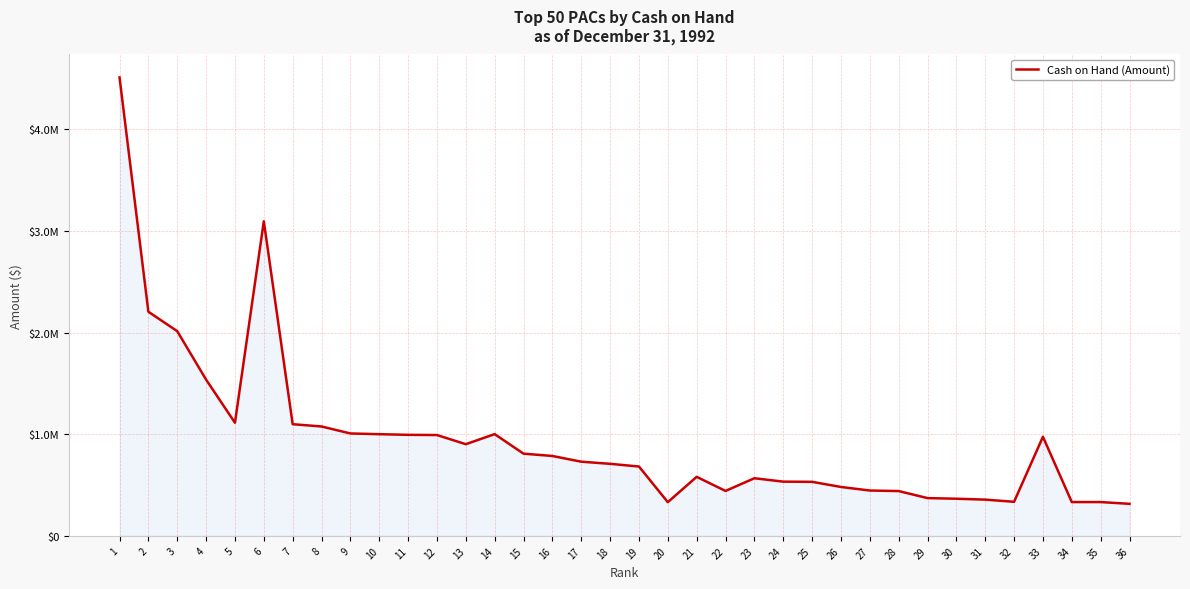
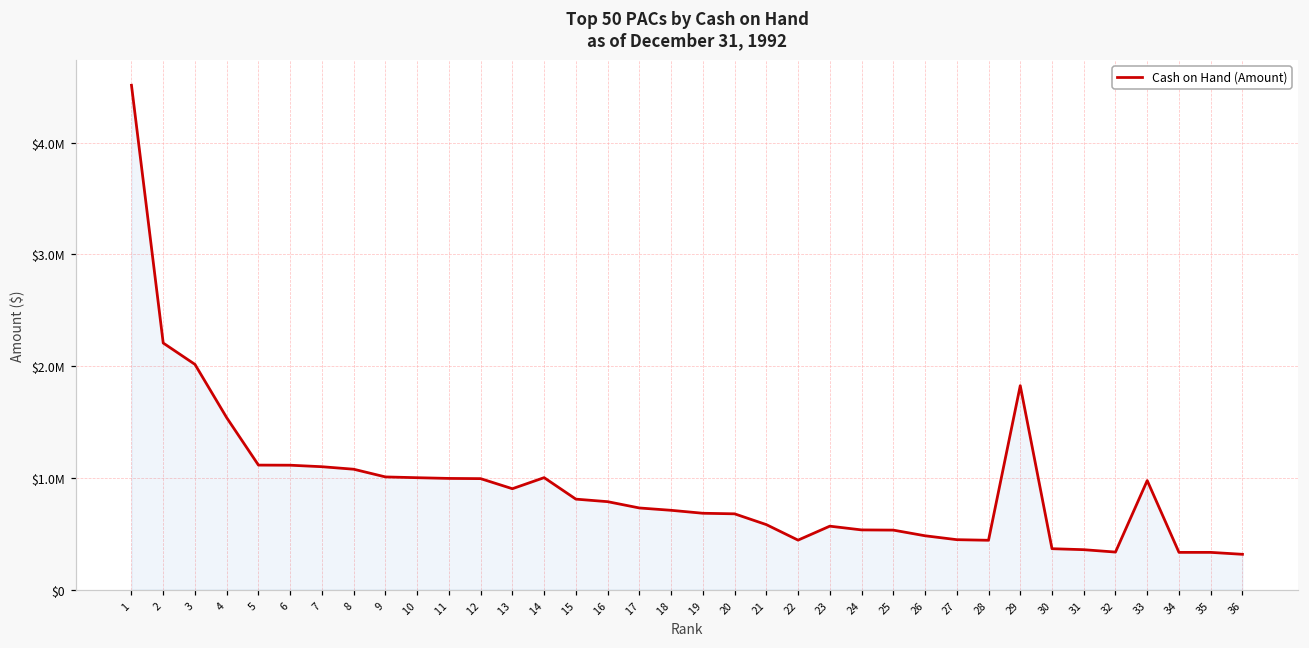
6: $3100000 -> $1110000
20: $330000 -> $680000
29: $370000 -> $1820000
